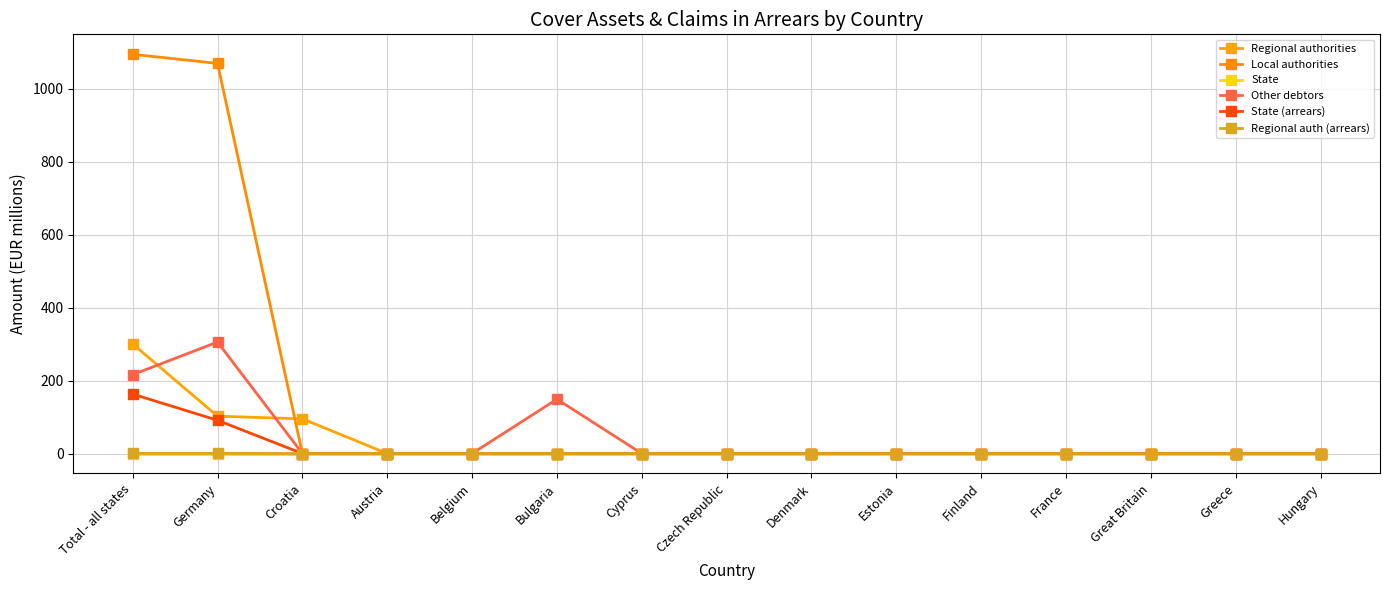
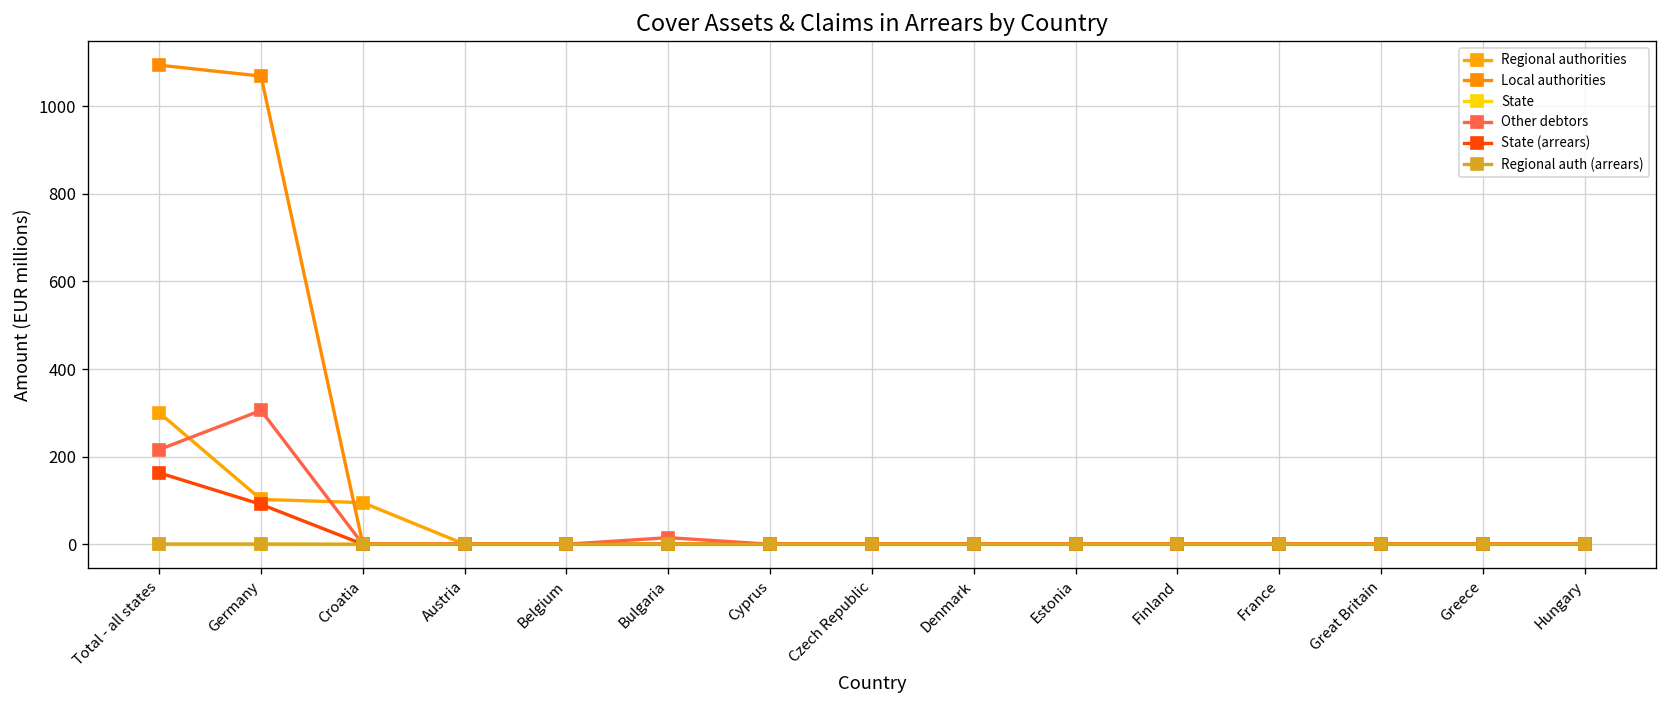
Other debtors, Bulgaria: 150 -> 20
